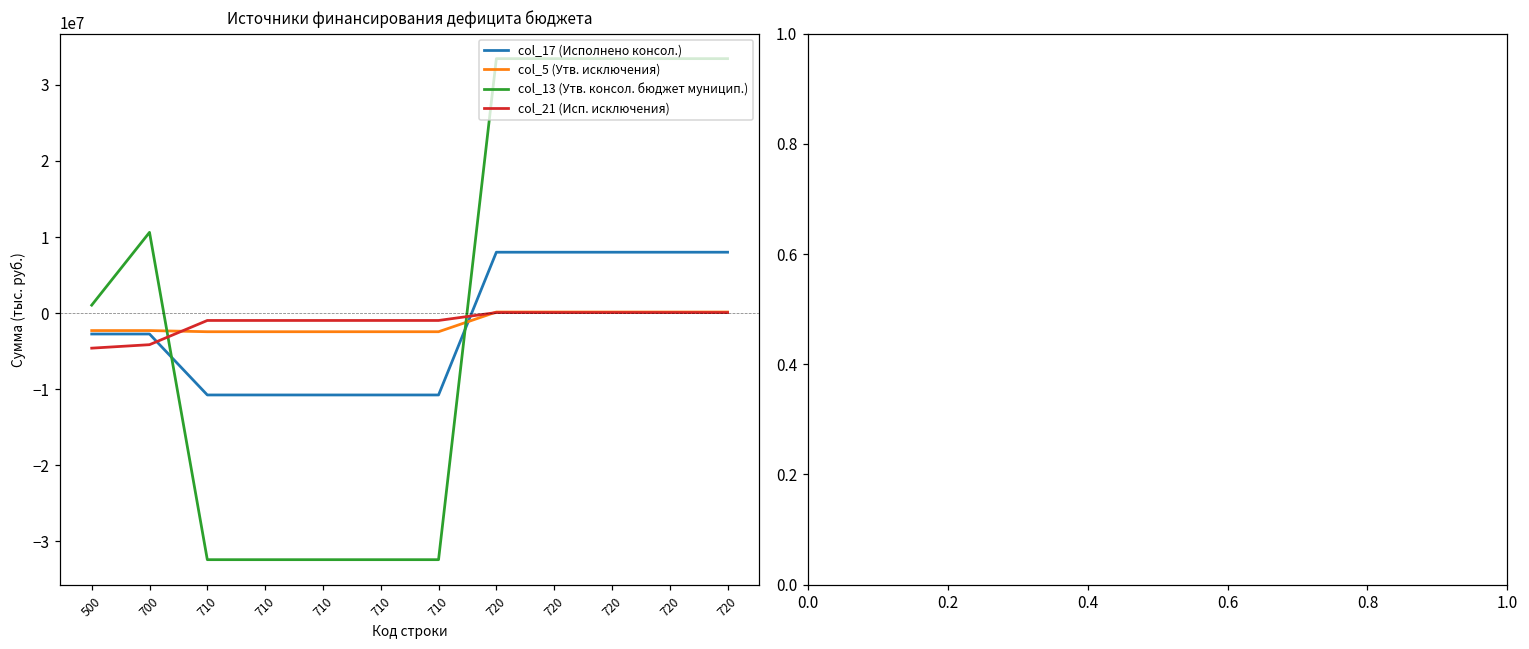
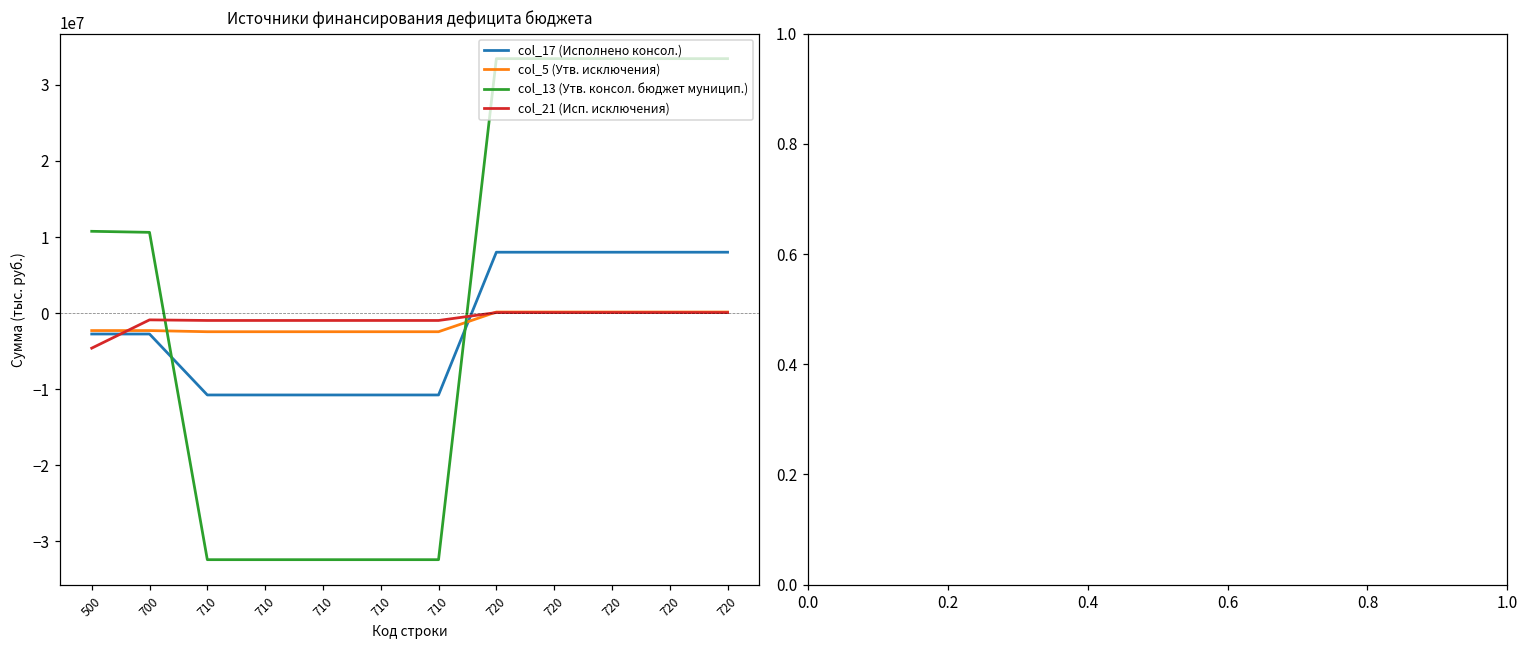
col_13 (Утв. консол. бюджет муницип.), 500: 1000000 -> 11000000
col_21 (Исп. исключения), 700: -4000000 -> -1000000
